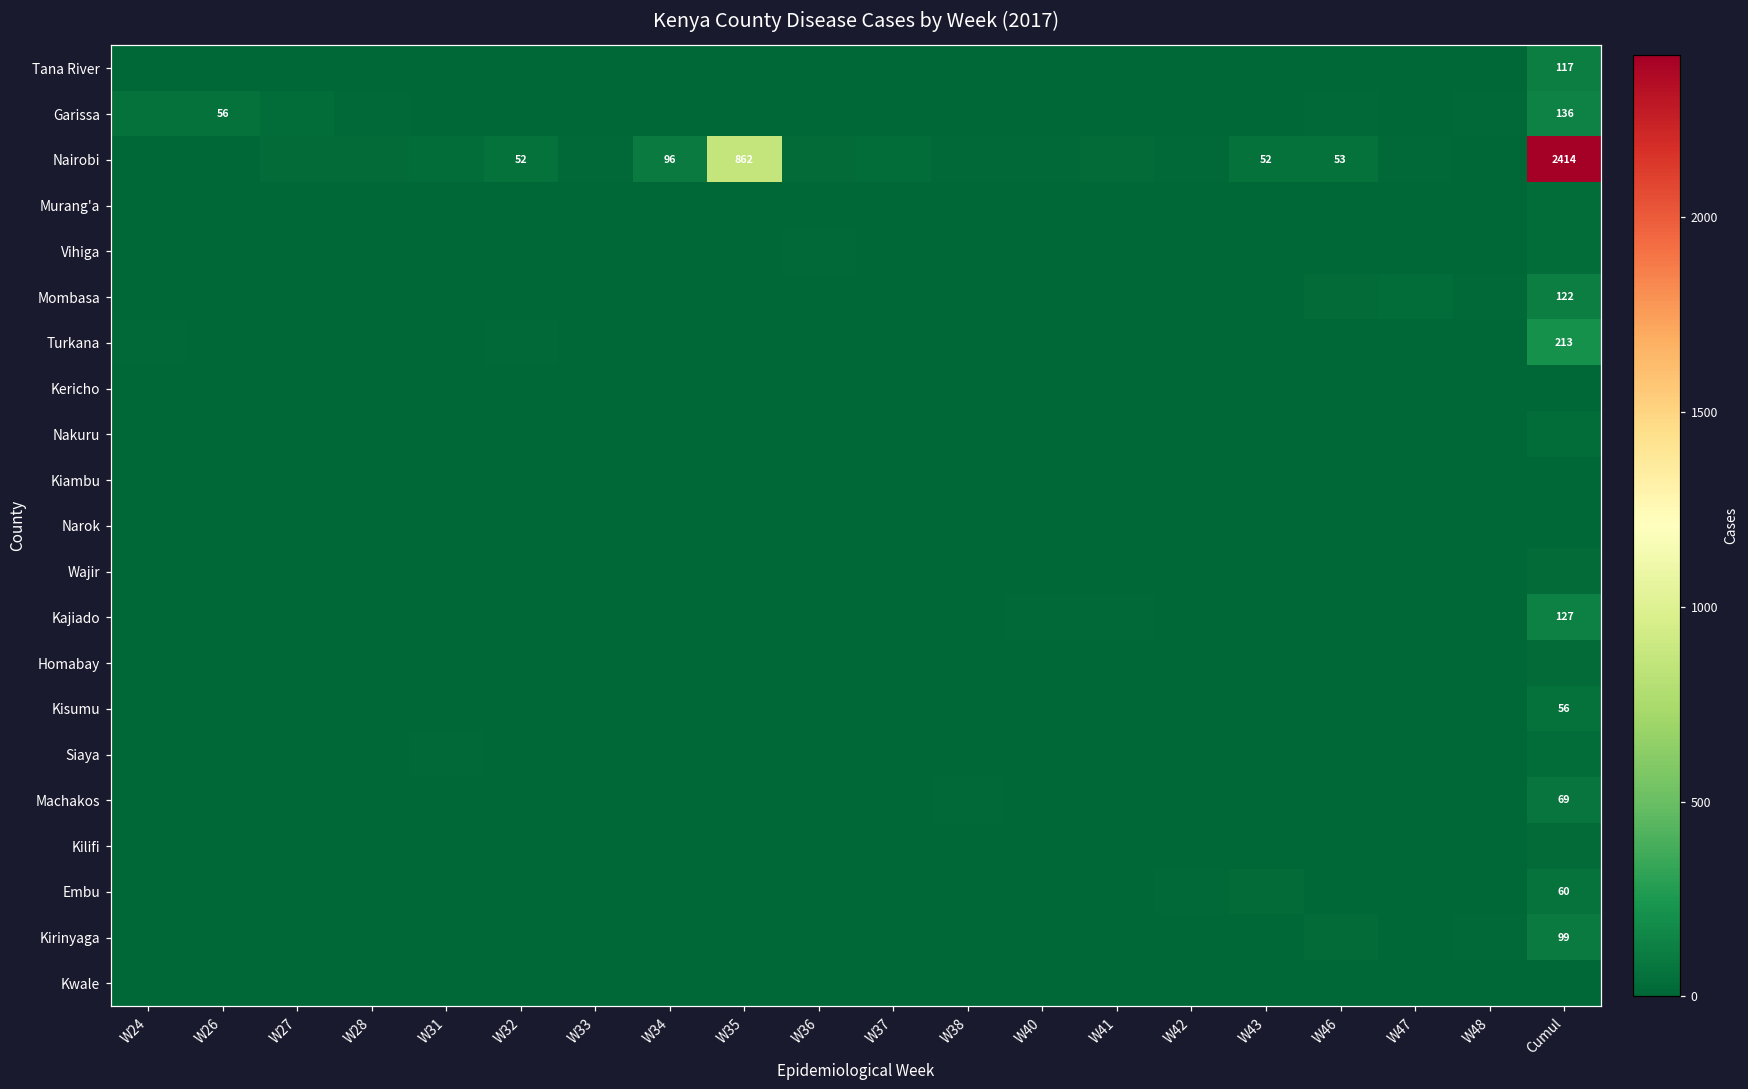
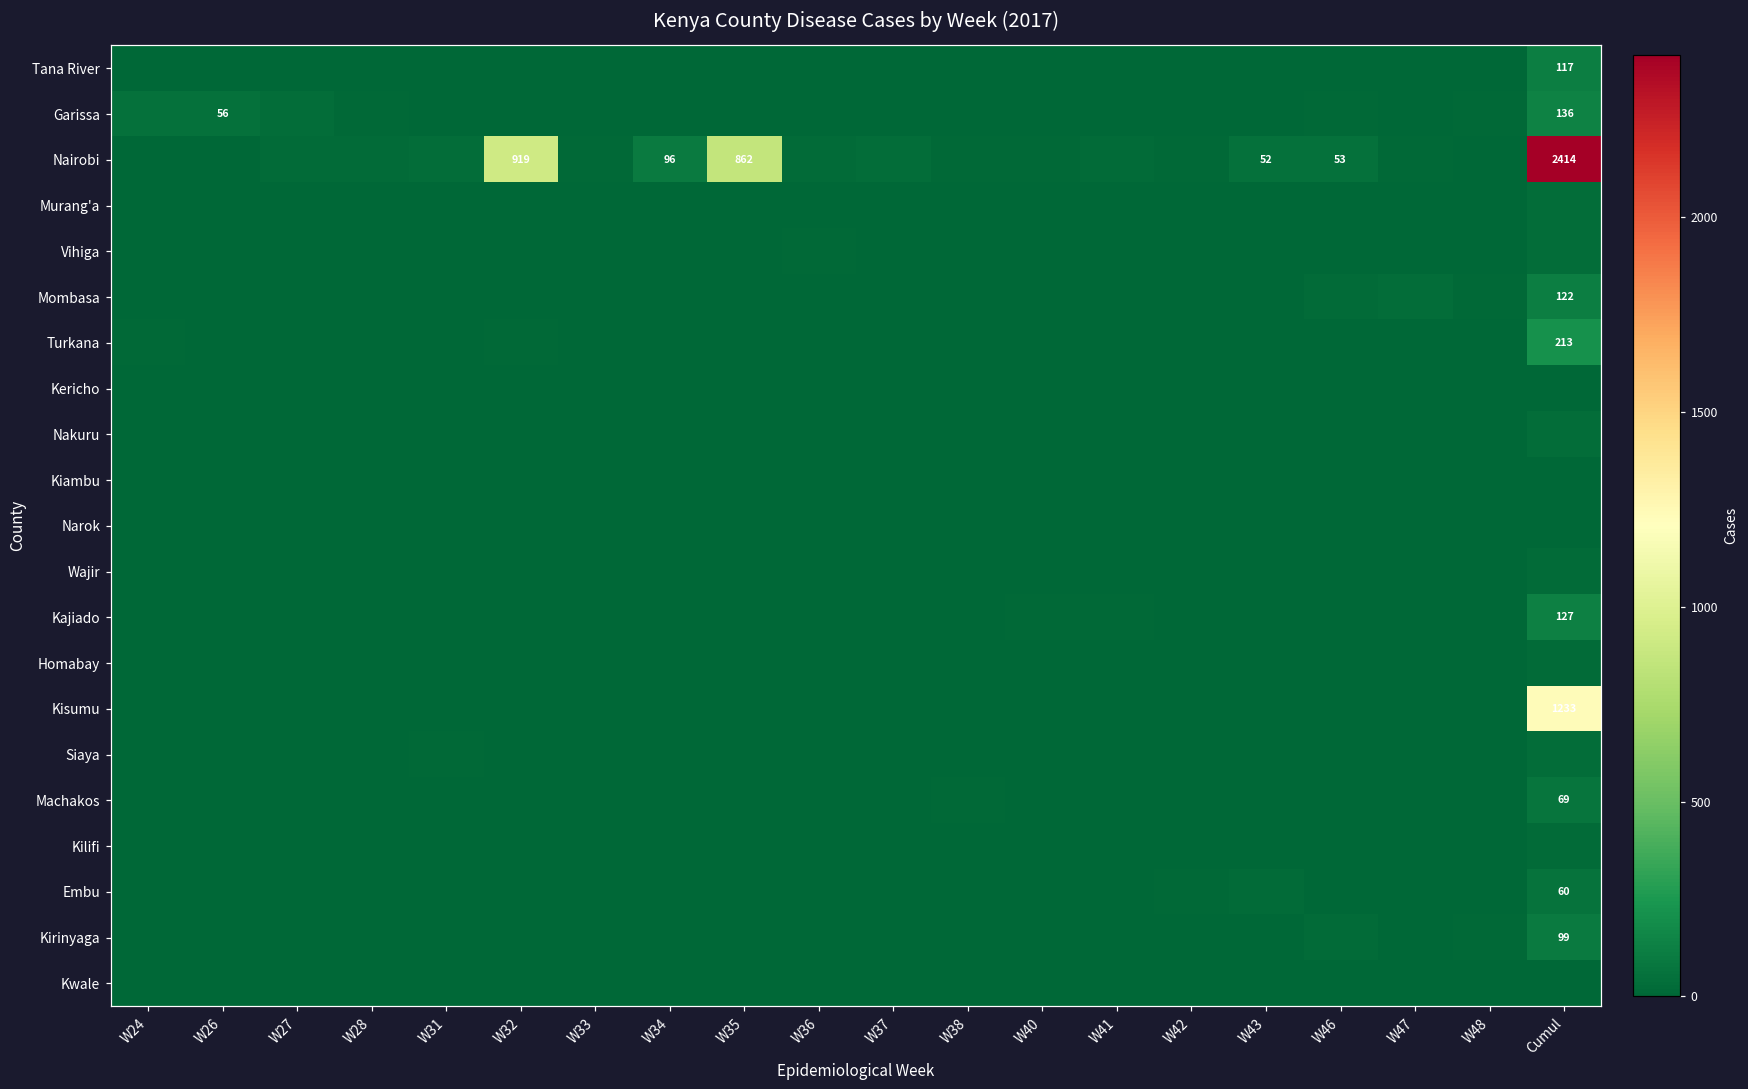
Nairobi, W32: 52 -> 919
Kisumu, Cumul: 56 -> 1233
